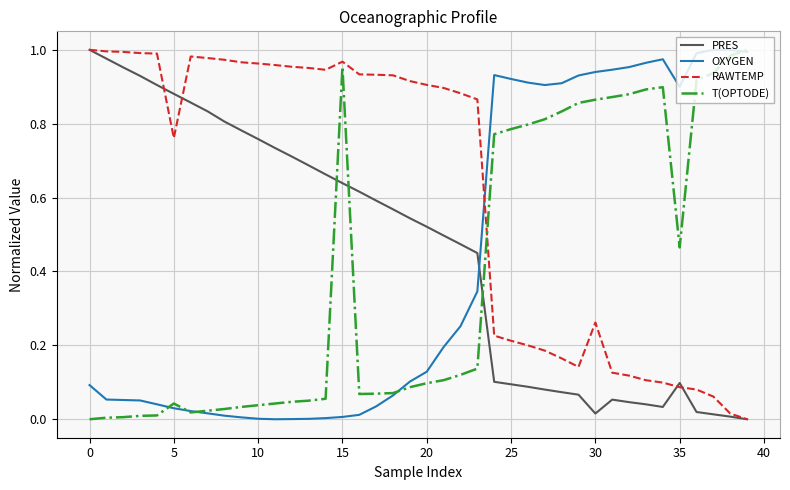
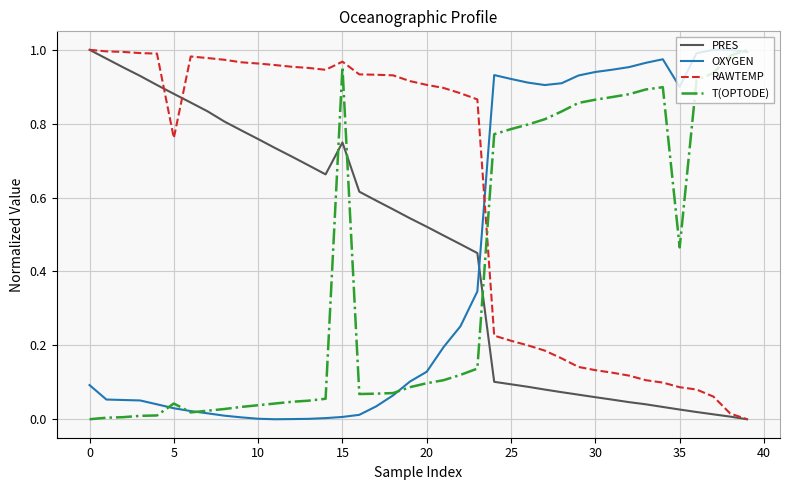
PRES, 15: 0.64 -> 0.75
PRES, 30: 0.02 -> 0.06
RAWTEMP, 30: 0.26 -> 0.13
PRES, 35: 0.10 -> 0.03
